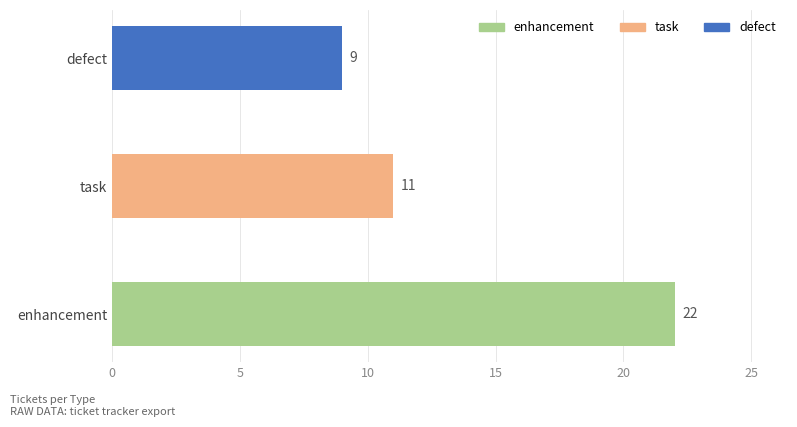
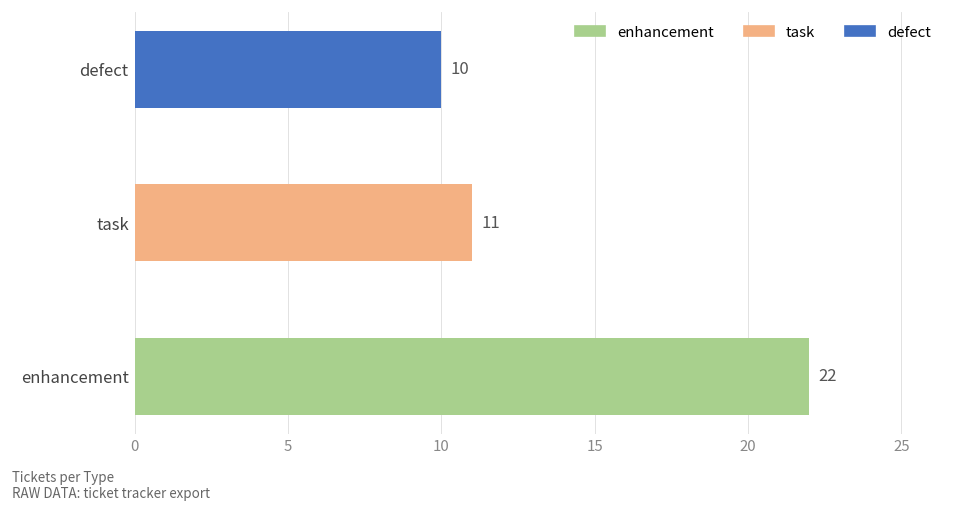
defect: 9 -> 10
